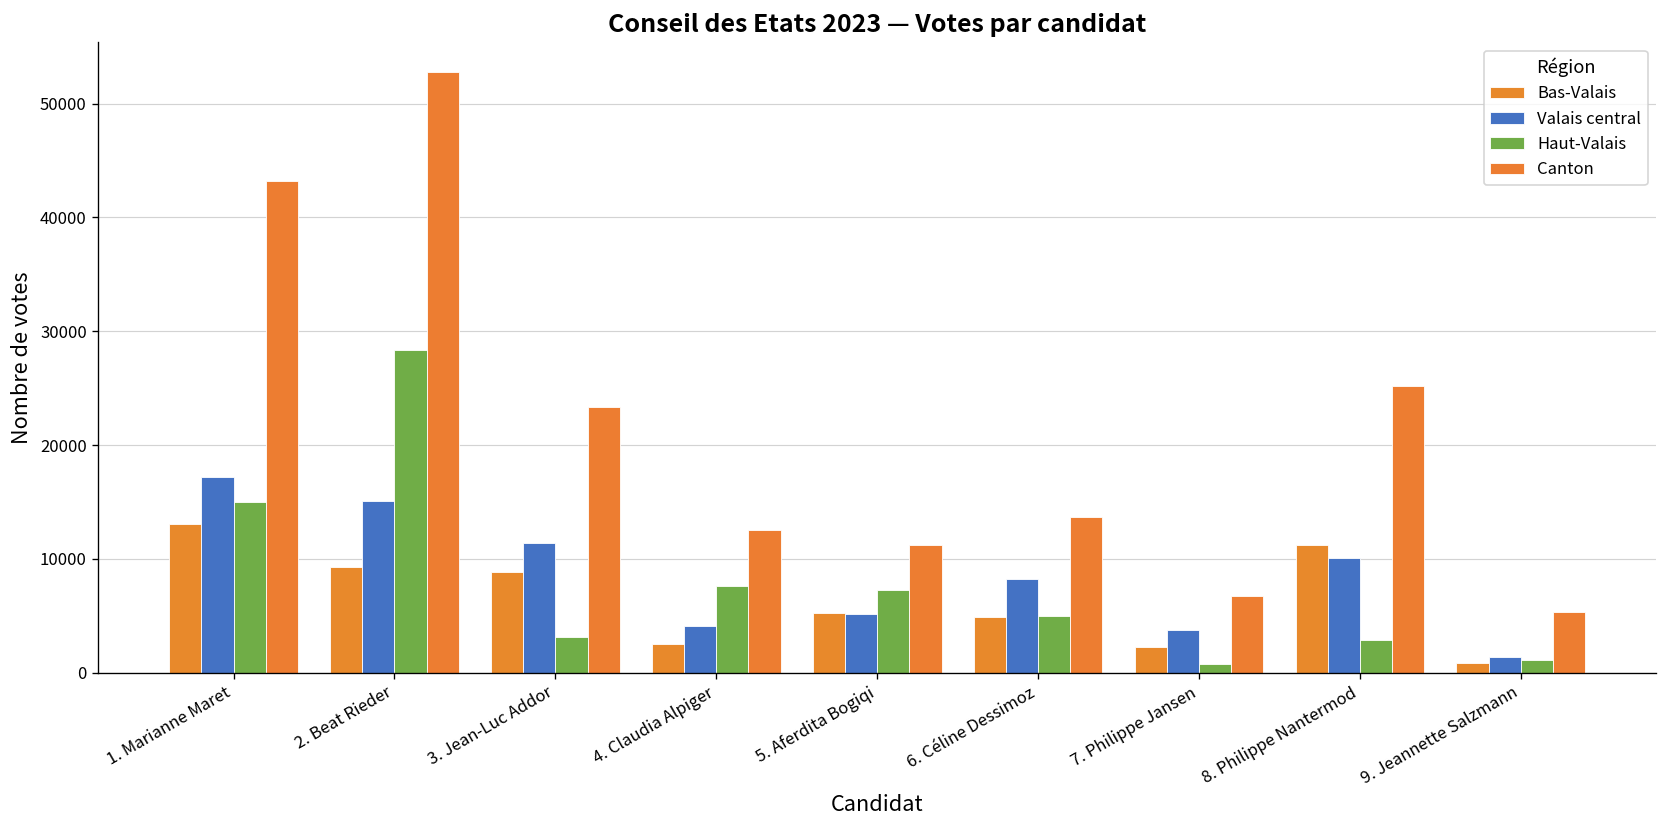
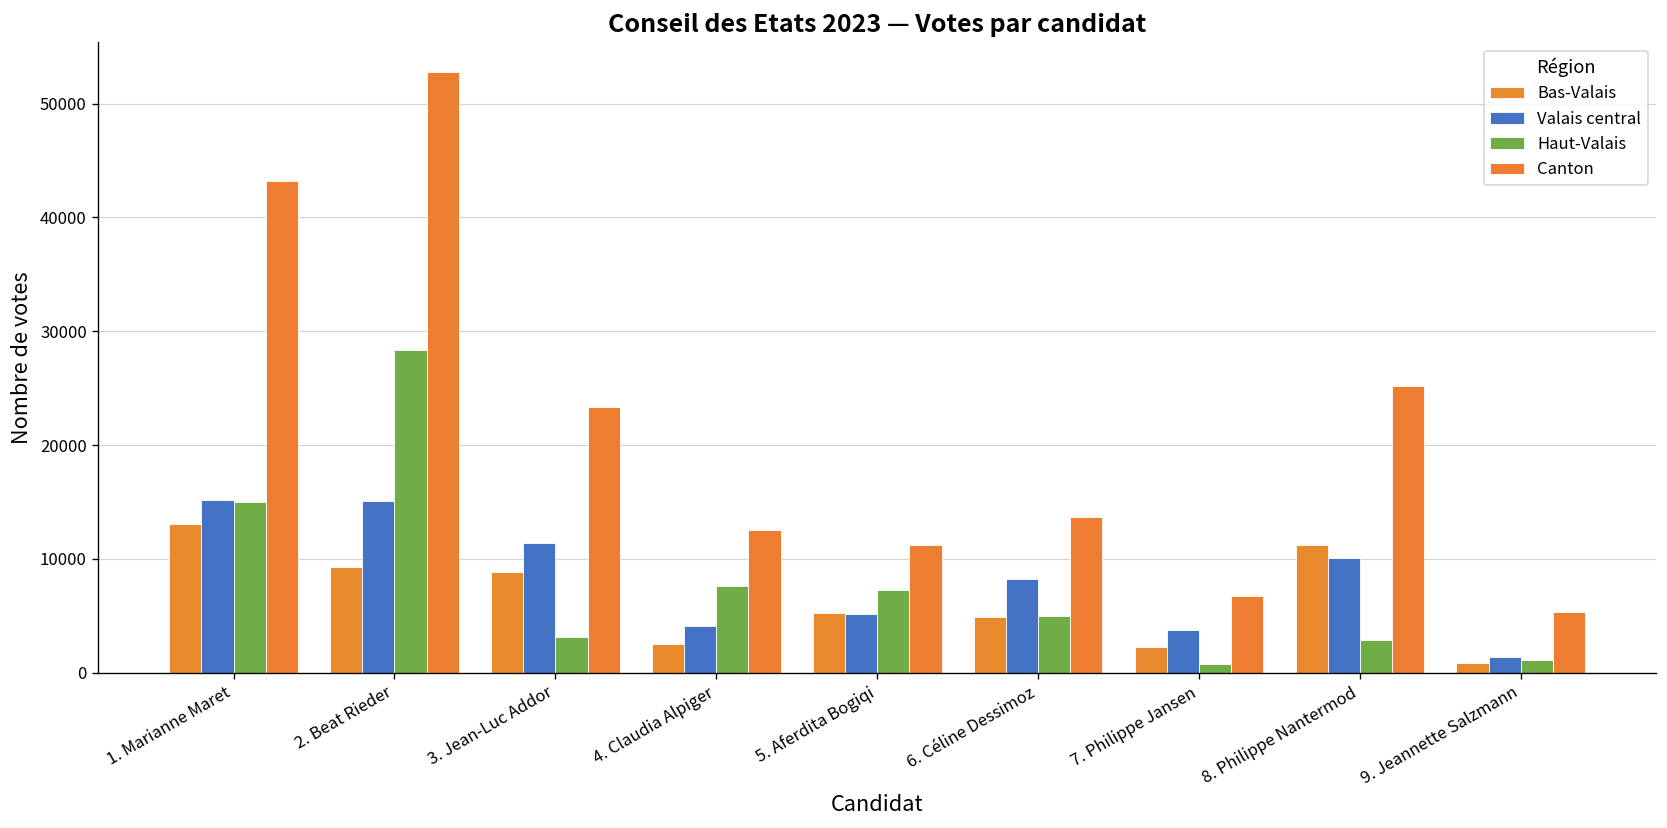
Valais central, 1. Marianne Maret: 17000 -> 15000
